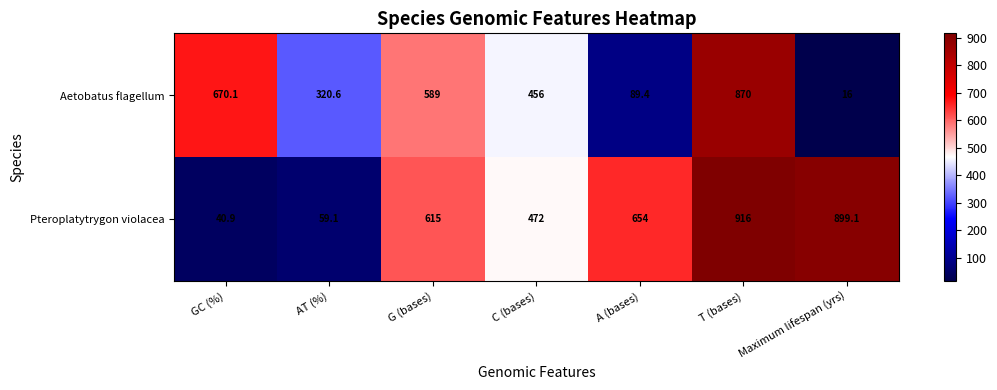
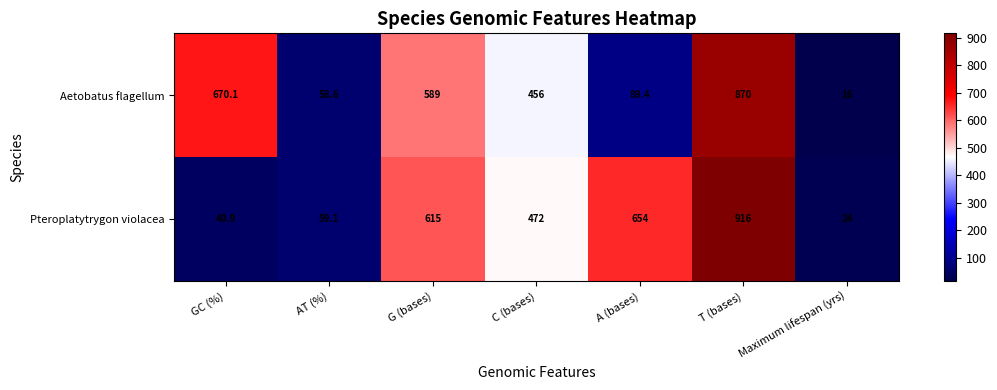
Aetobatus flagellum, AT (%): 320.6 -> 58.6
Pteroplatytrygon violacea, Maximum lifespan (yrs): 899.1 -> 24
